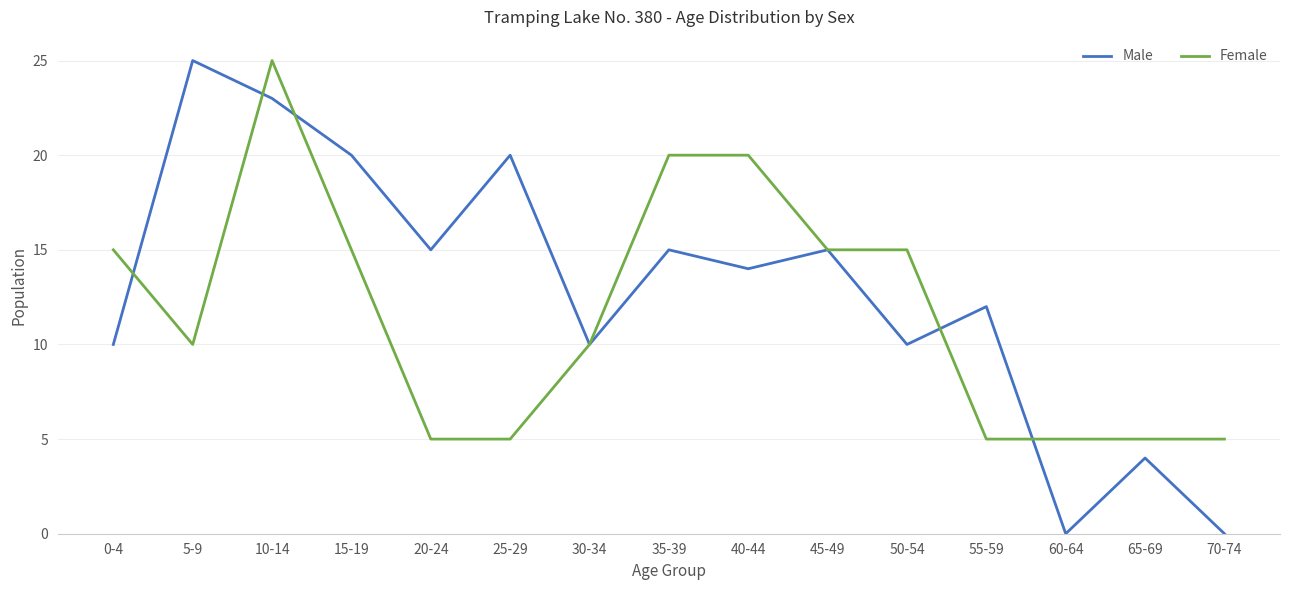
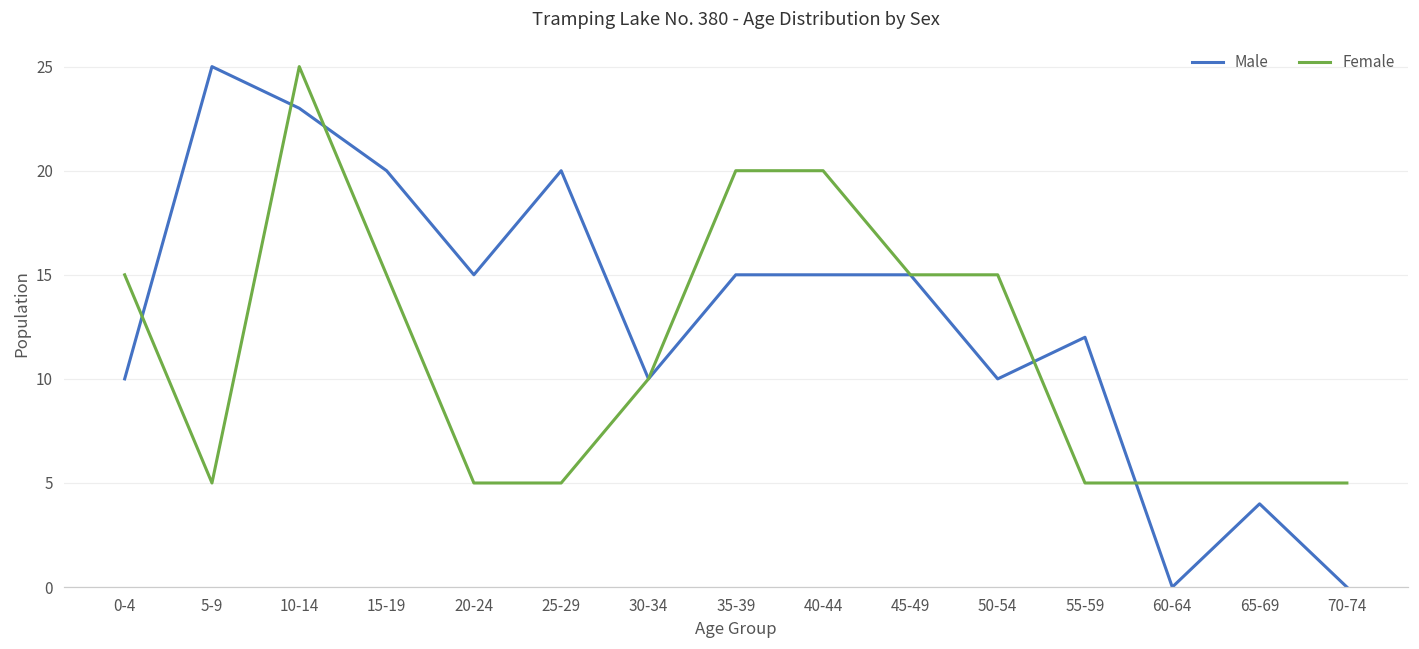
Female, 5-9: 10 -> 5
Male, 40-44: 14 -> 15
